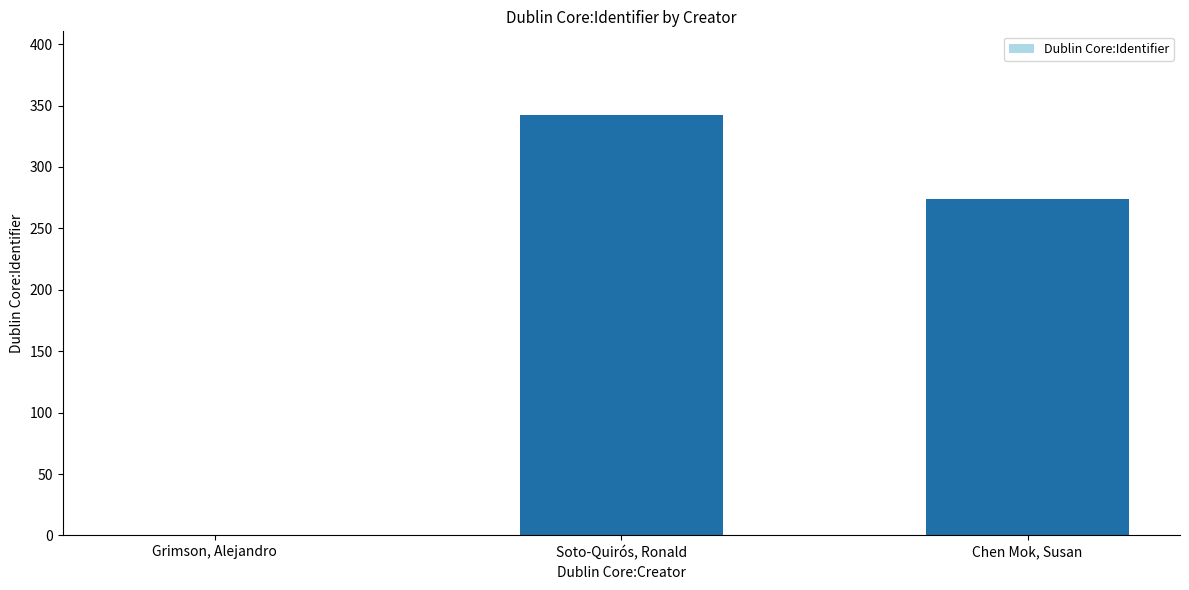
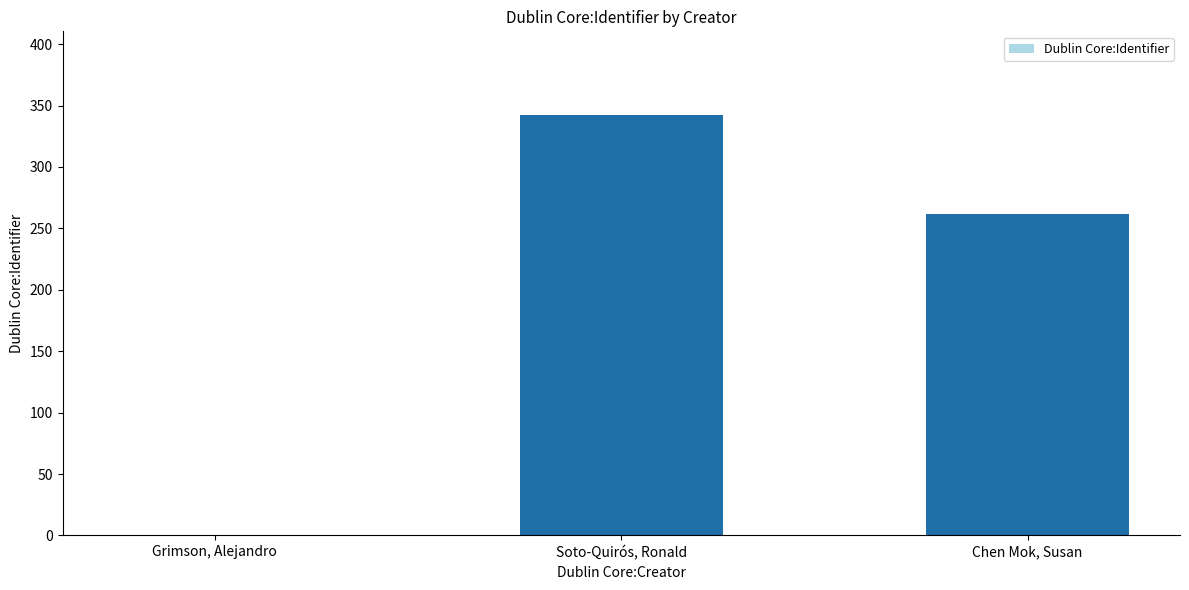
Chen Mok, Susan: 274 -> 262
